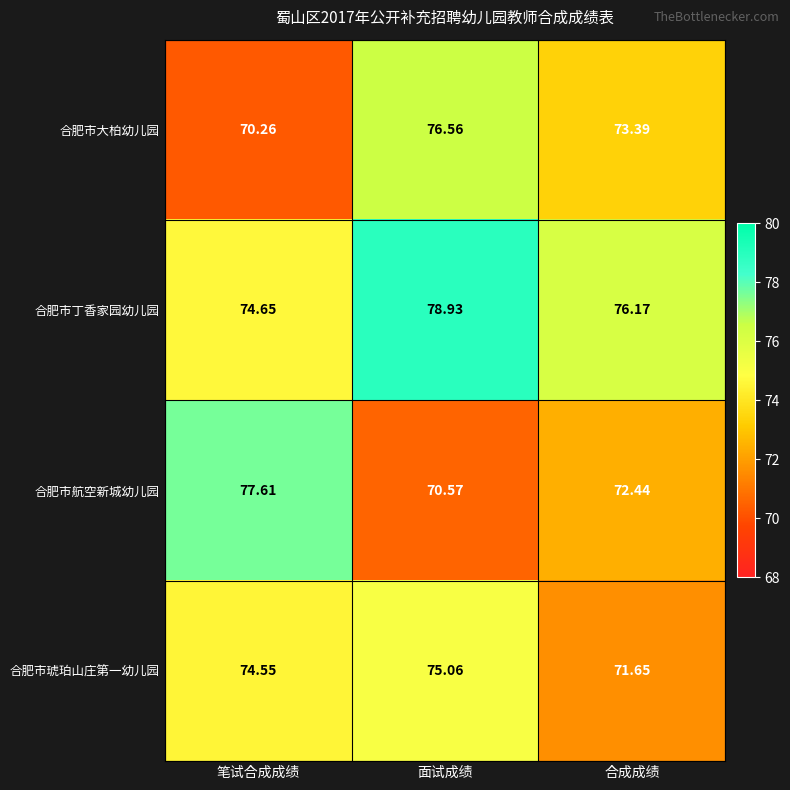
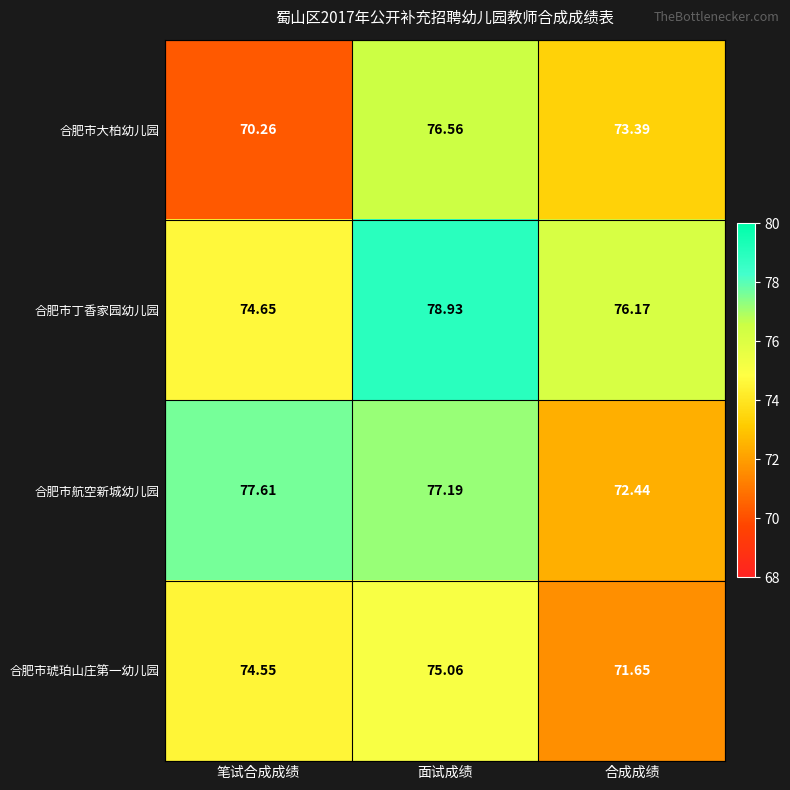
合肥市航空新城幼儿园, 面试成绩: 70.57 -> 77.19
